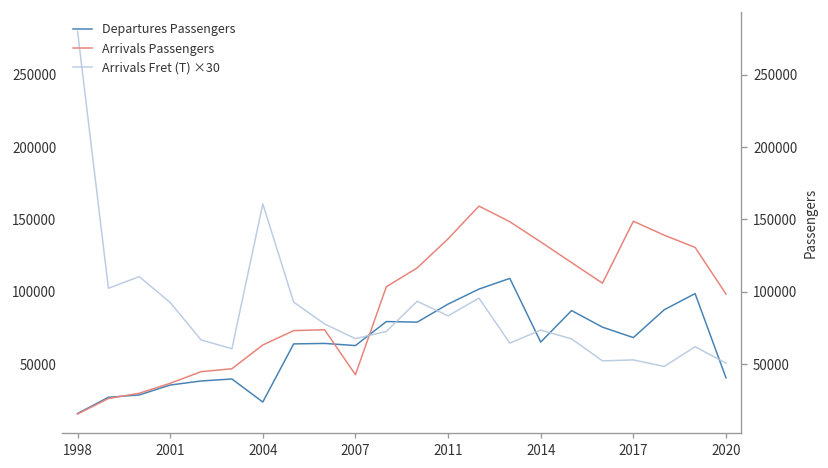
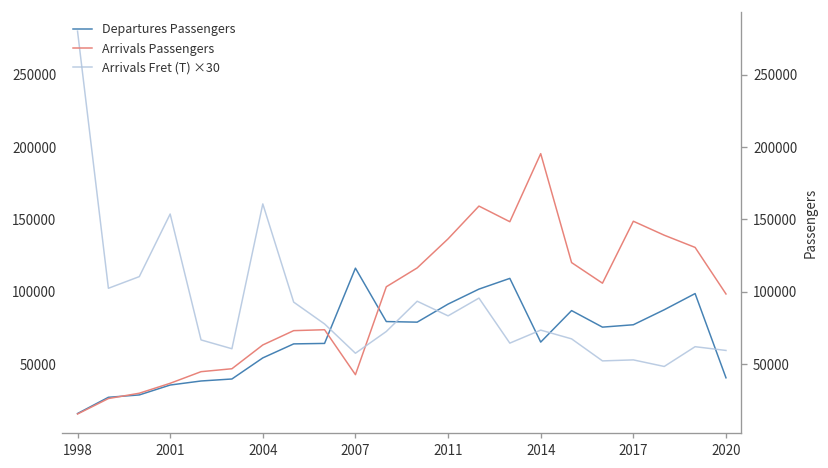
Arrivals Fret (T) ×30, 2001: 93000 -> 154000
Departures Passengers, 2004: 24000 -> 54000
Departures Passengers, 2007: 63000 -> 116000
Arrivals Fret (T) ×30, 2007: 68000 -> 57000
Arrivals Passengers, 2014: 134000 -> 195000
Departures Passengers, 2017: 68000 -> 77000
Arrivals Fret (T) ×30, 2020: 51000 -> 59000
